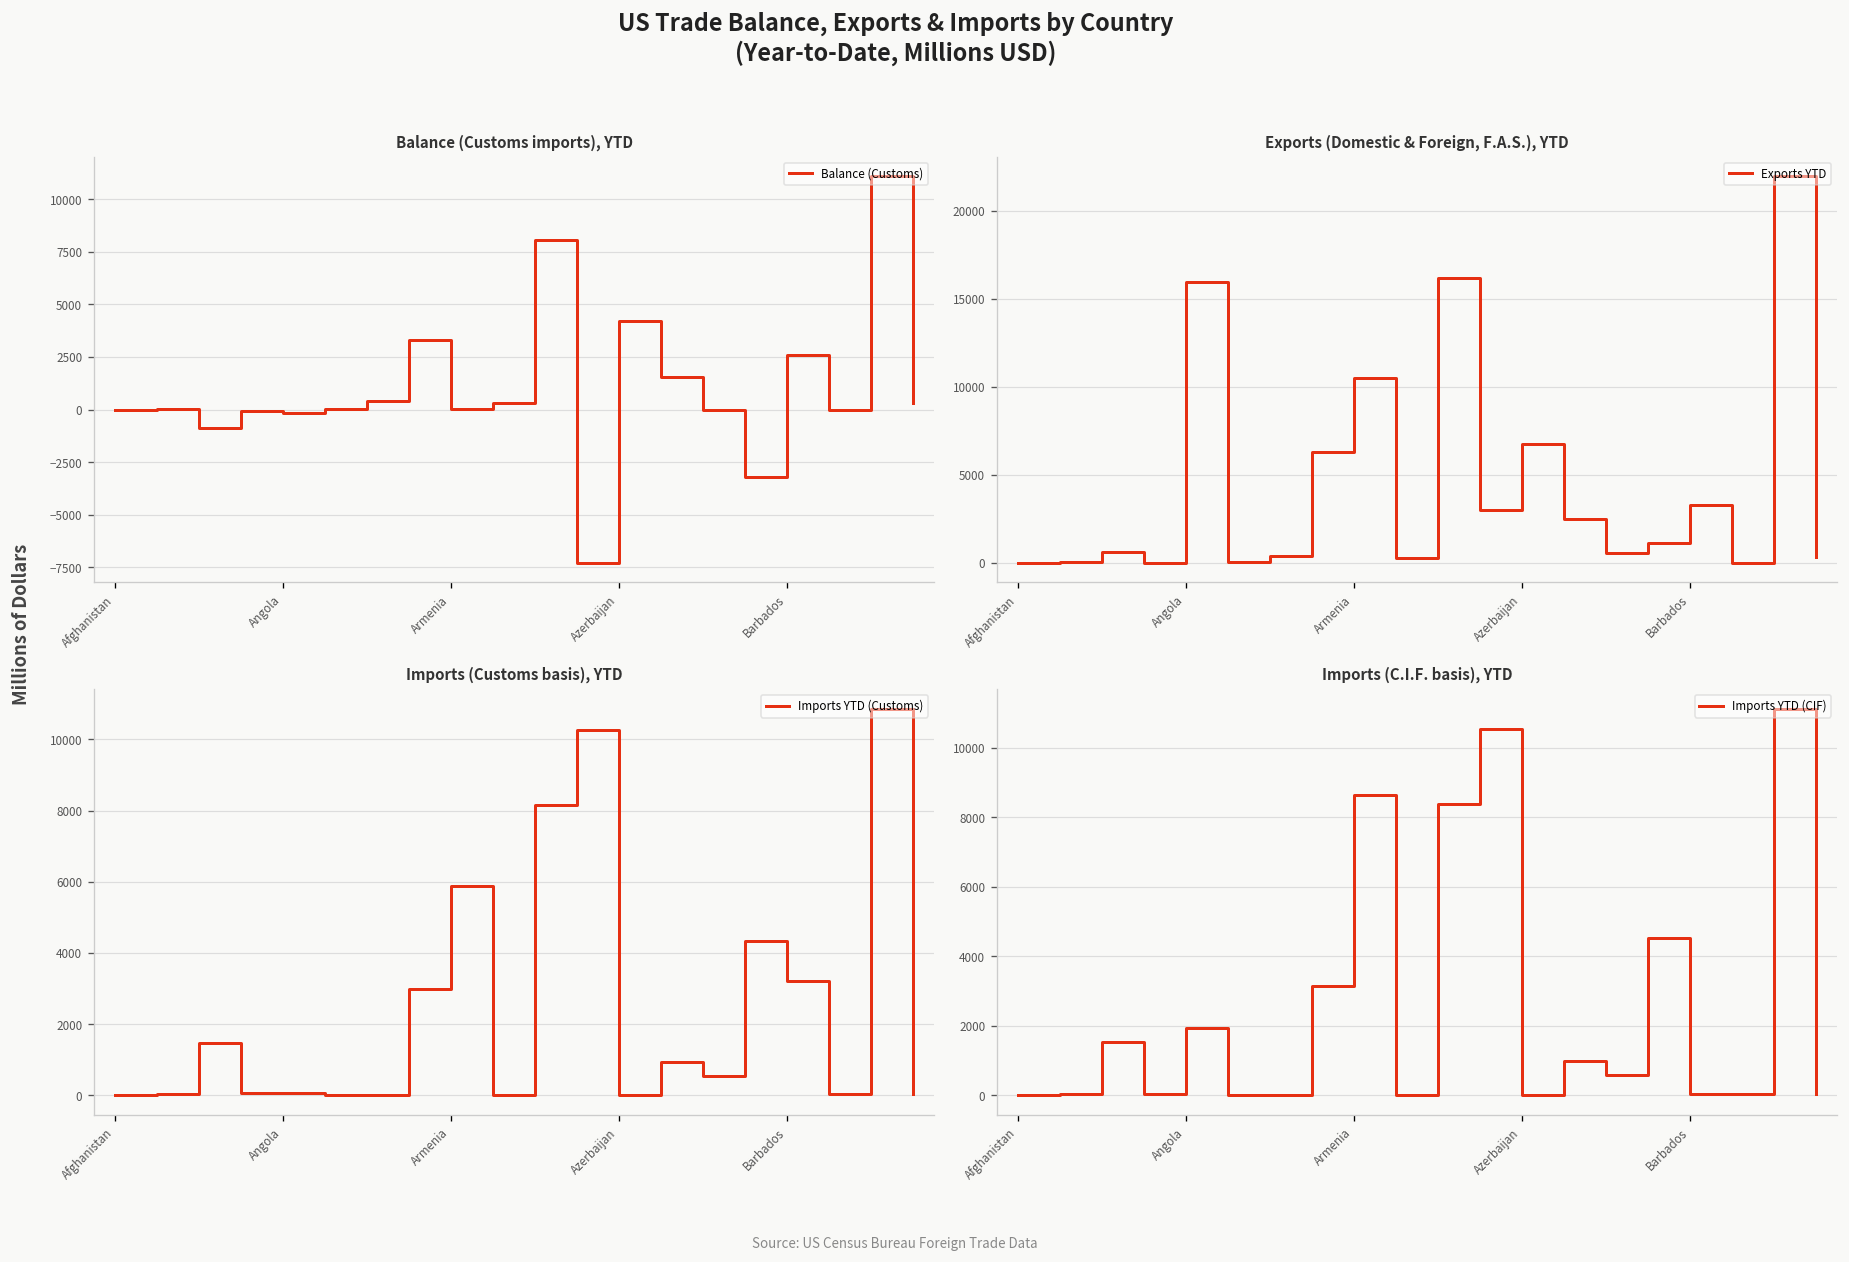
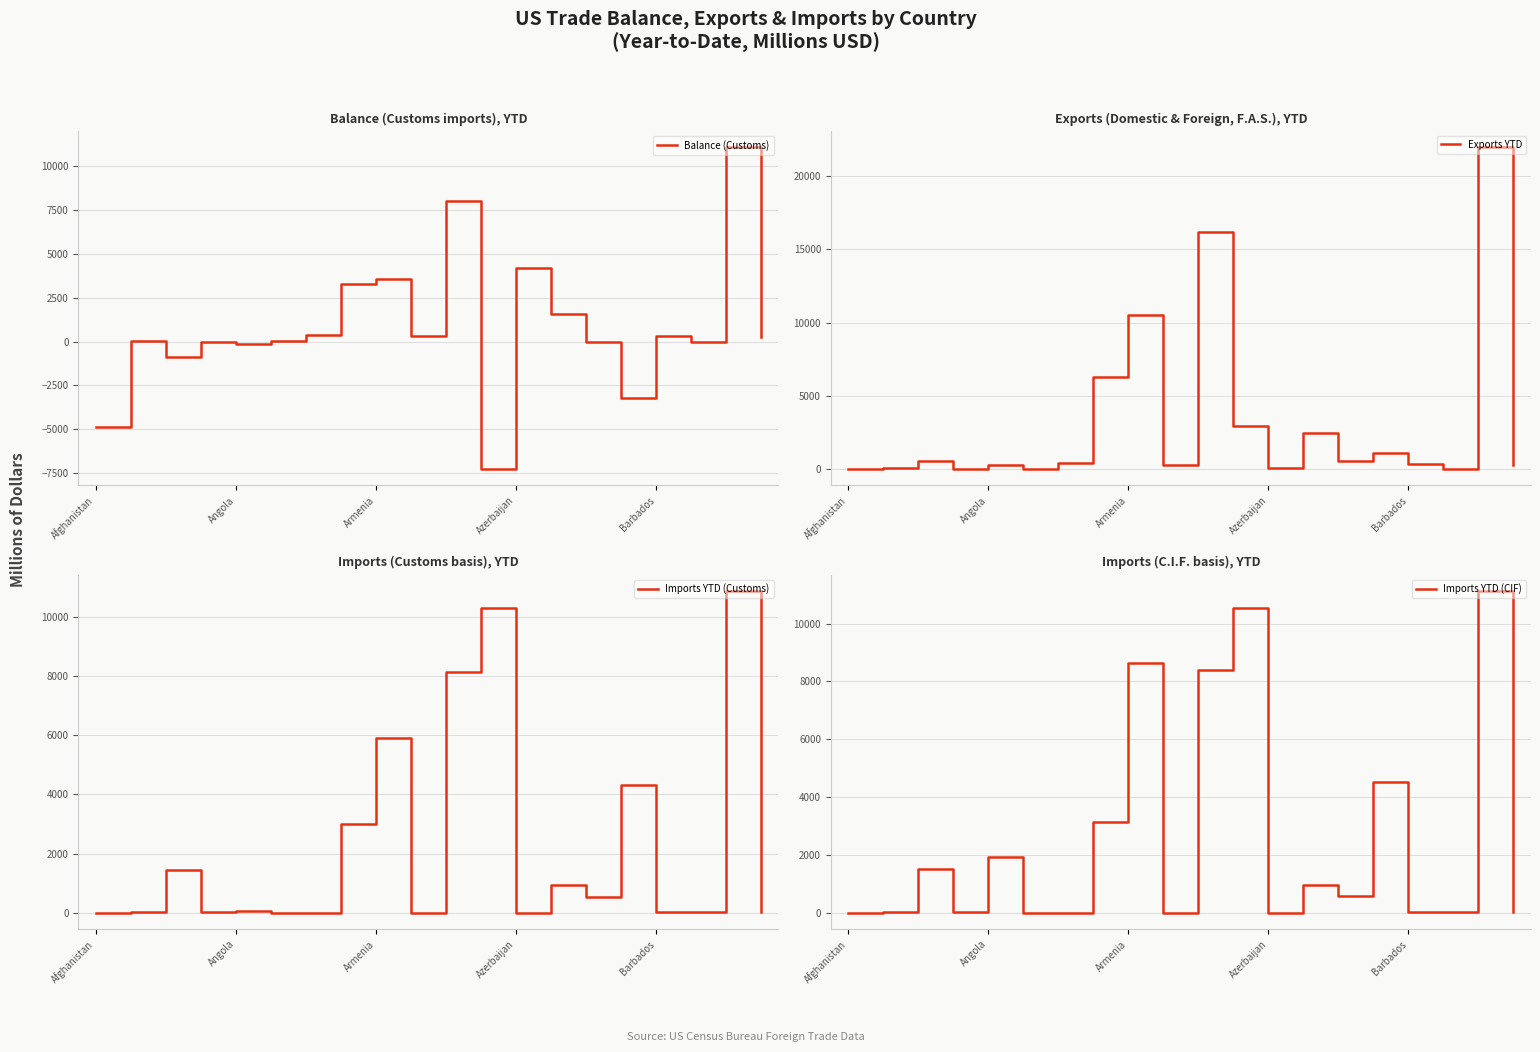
Balance (Customs imports), YTD, Afghanistan: 0 -> -4900
Balance (Customs imports), YTD, Armenia: 0 -> 3600
Balance (Customs imports), YTD, Barbados: 2600 -> 300
Exports (Domestic & Foreign, F.A.S.), YTD, Angola: 15900 -> 300
Exports (Domestic & Foreign, F.A.S.), YTD, Azerbaijan: 6800 -> 100
Exports (Domestic & Foreign, F.A.S.), YTD, Barbados: 3300 -> 400
Imports (Customs basis), YTD, Barbados: 3200 -> 0
